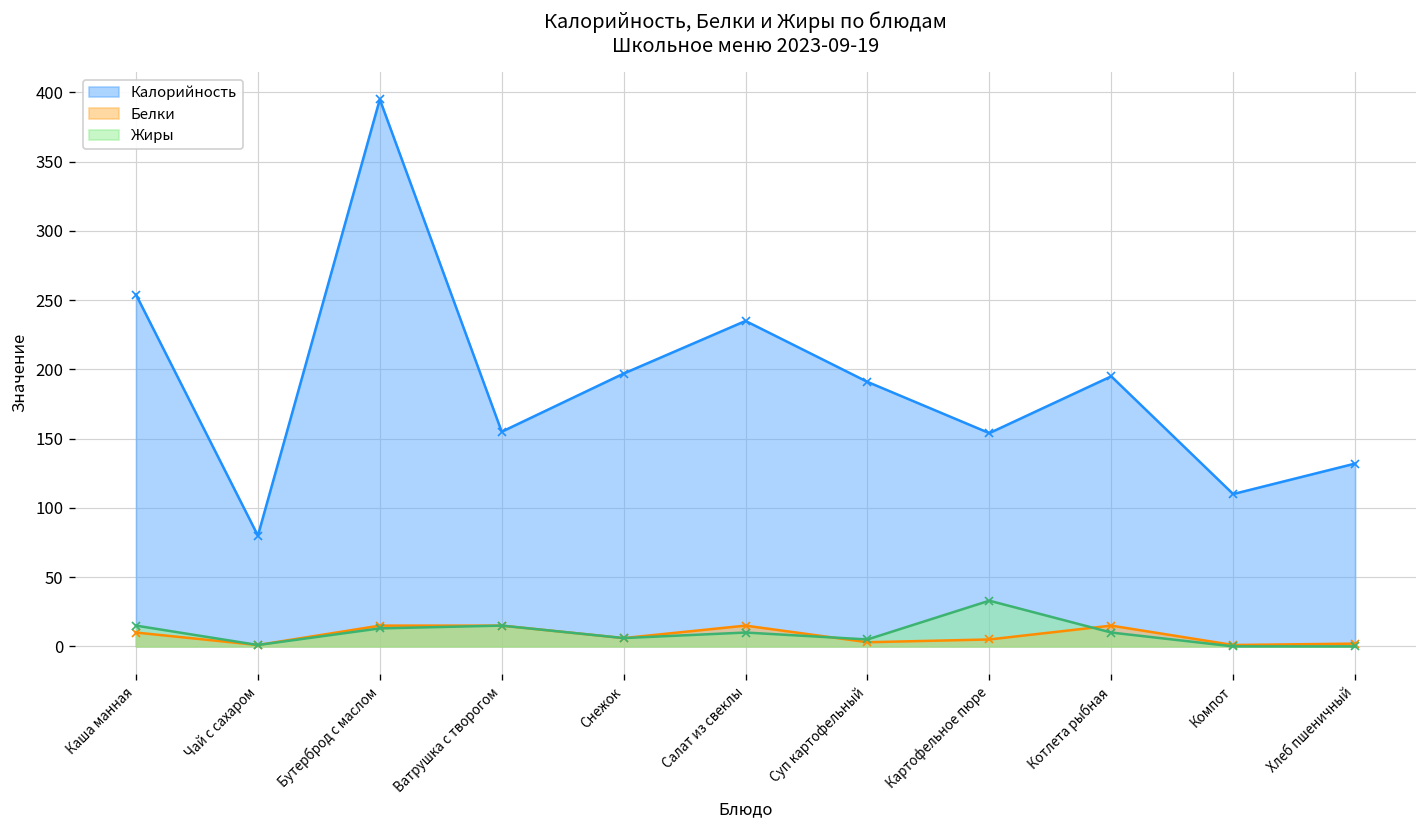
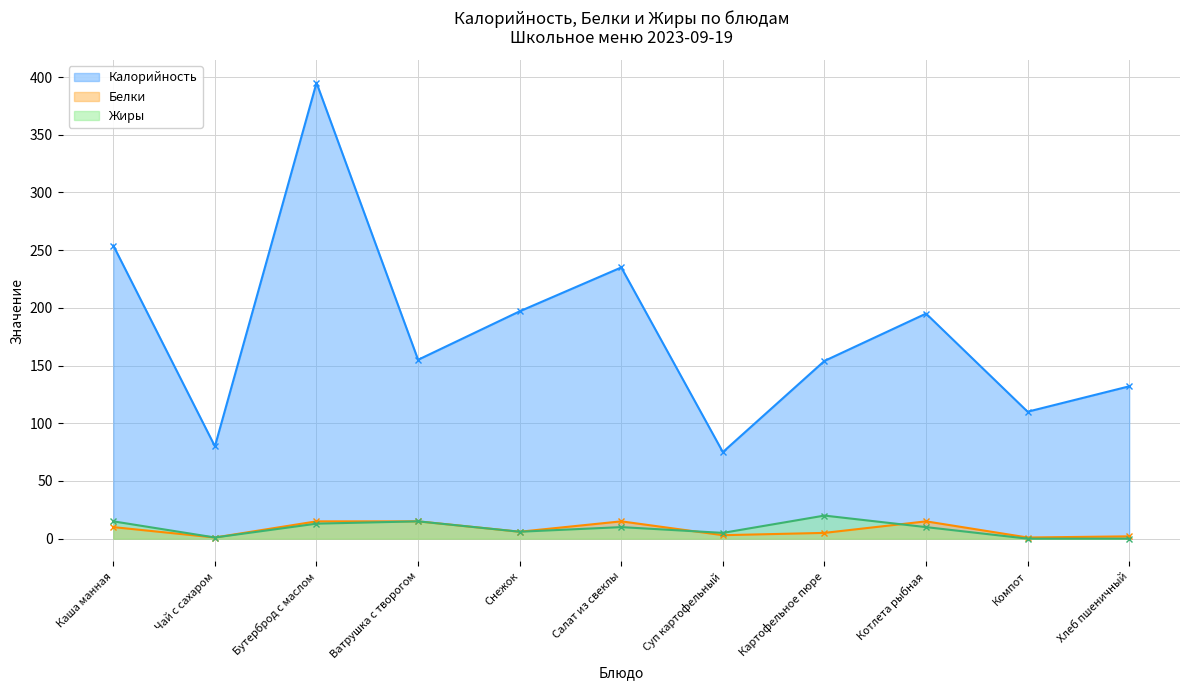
Калорийность, Суп картофельный: 191 -> 75
Жиры, Картофельное пюре: 33 -> 20
